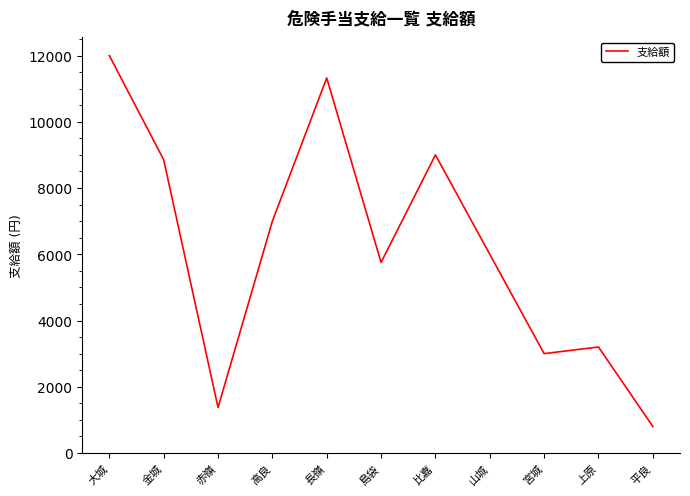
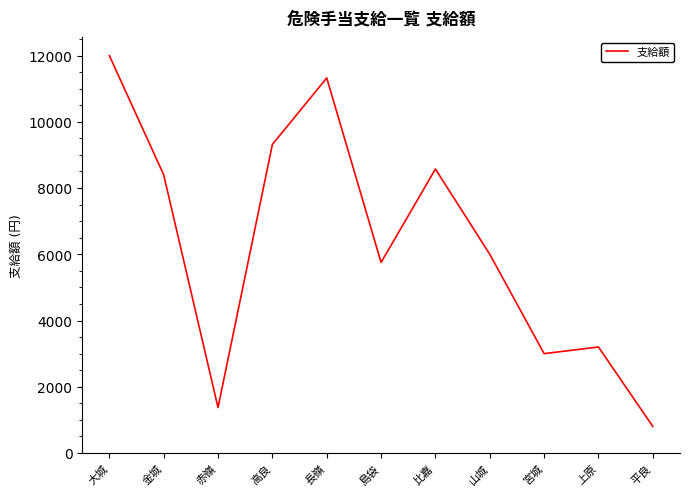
金城: 8900 -> 8400
高良: 7000 -> 9300
比嘉: 9000 -> 8600
